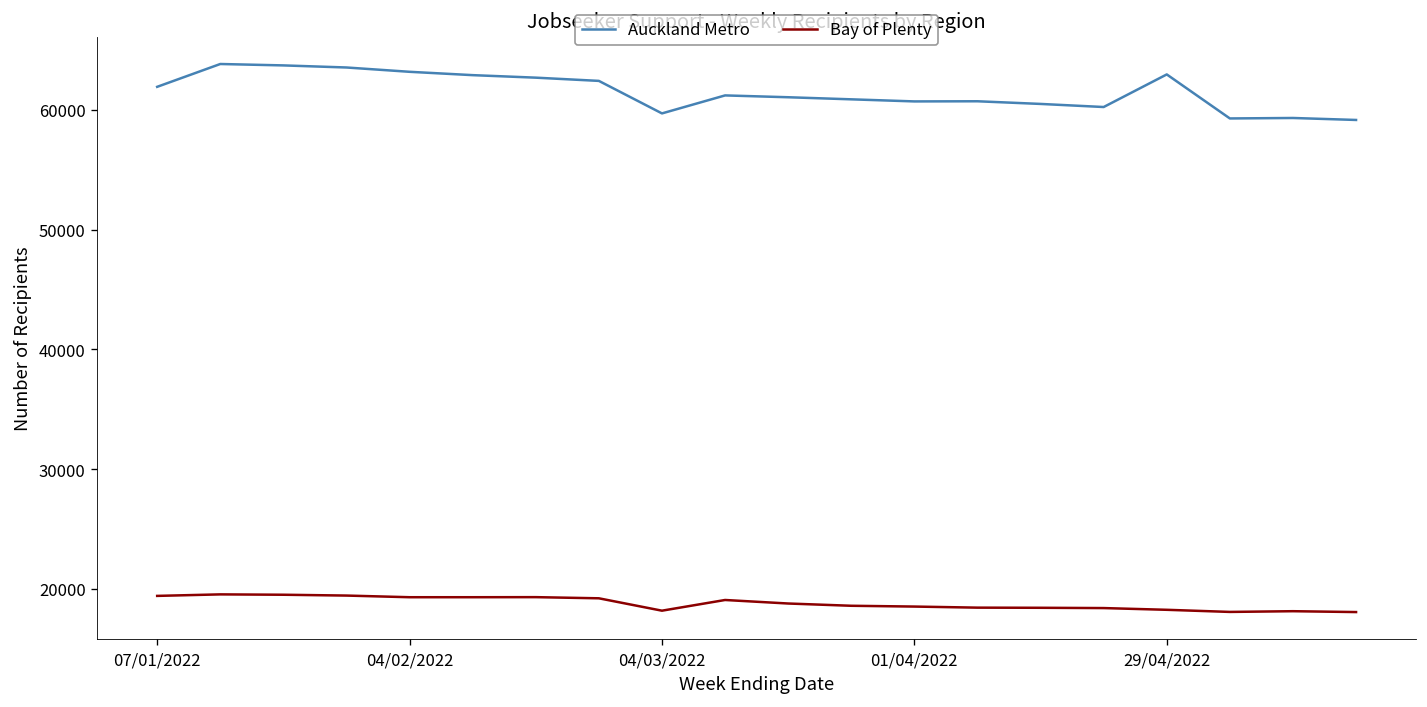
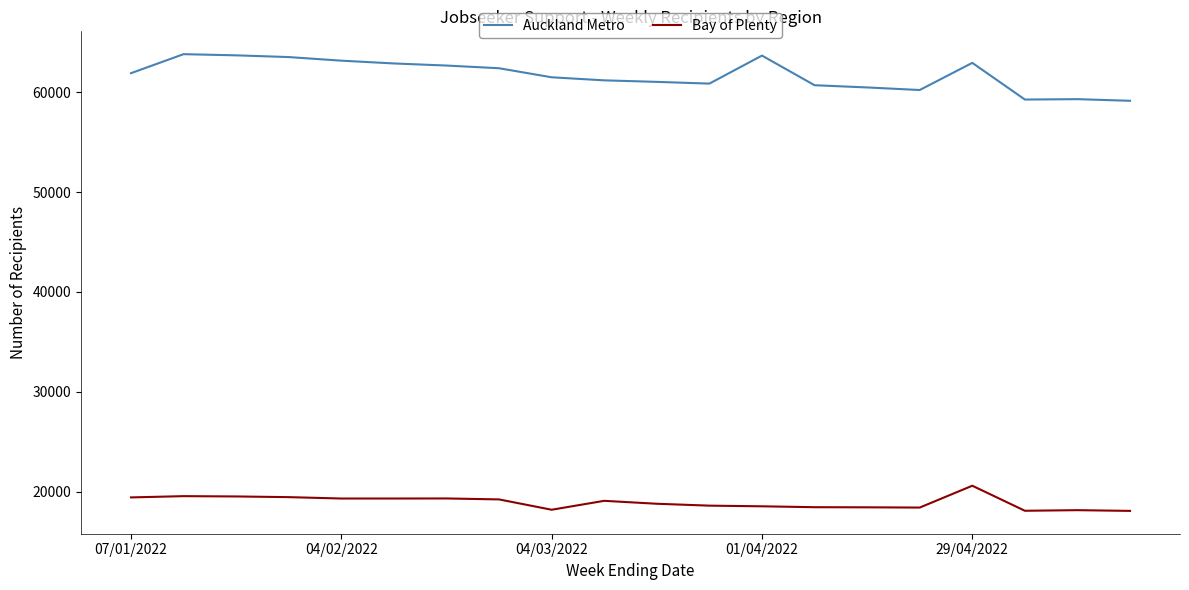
Auckland Metro, 04/03/2022: 60000 -> 62000
Auckland Metro, 01/04/2022: 61000 -> 64000
Bay of Plenty, 29/04/2022: 18000 -> 21000
